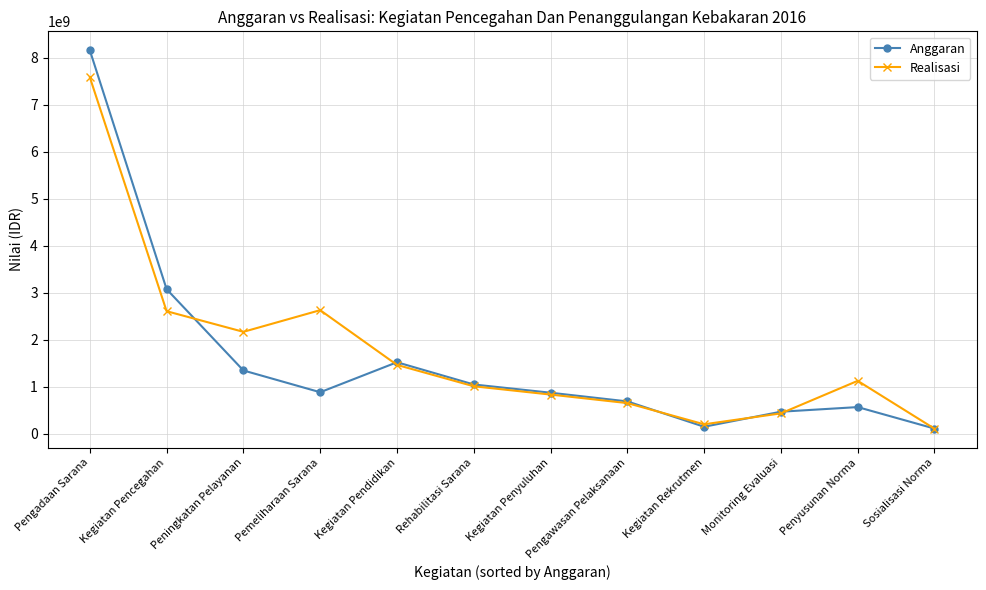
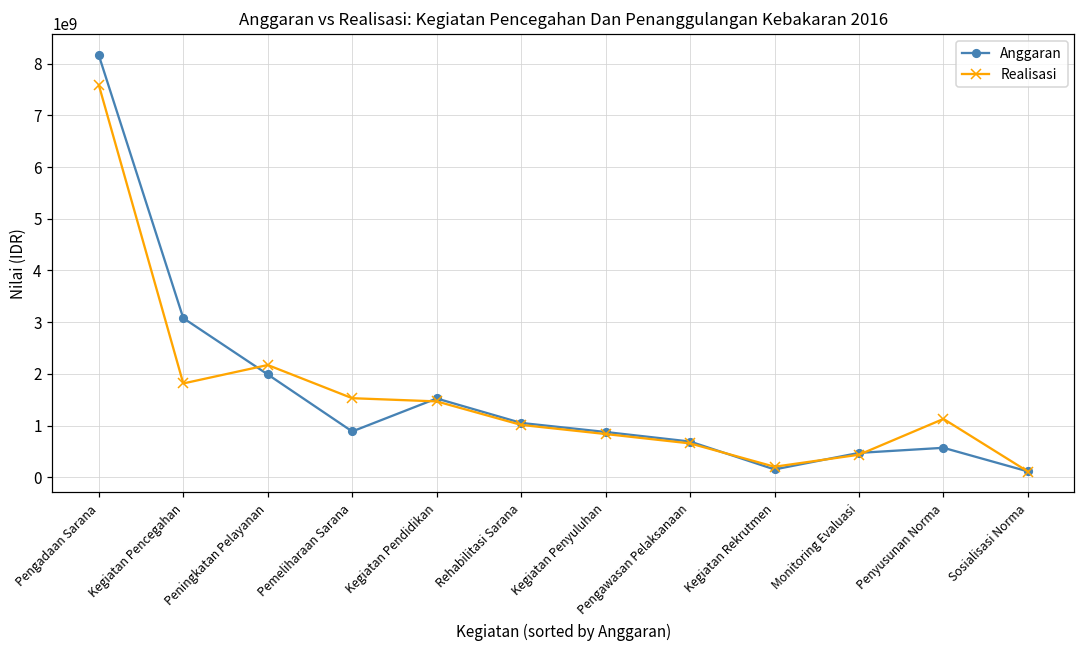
Realisasi, Kegiatan Pencegahan: 2600000000 -> 1800000000
Anggaran, Peningkatan Pelayanan: 1300000000 -> 2000000000
Realisasi, Pemeliharaan Sarana: 2600000000 -> 1500000000
